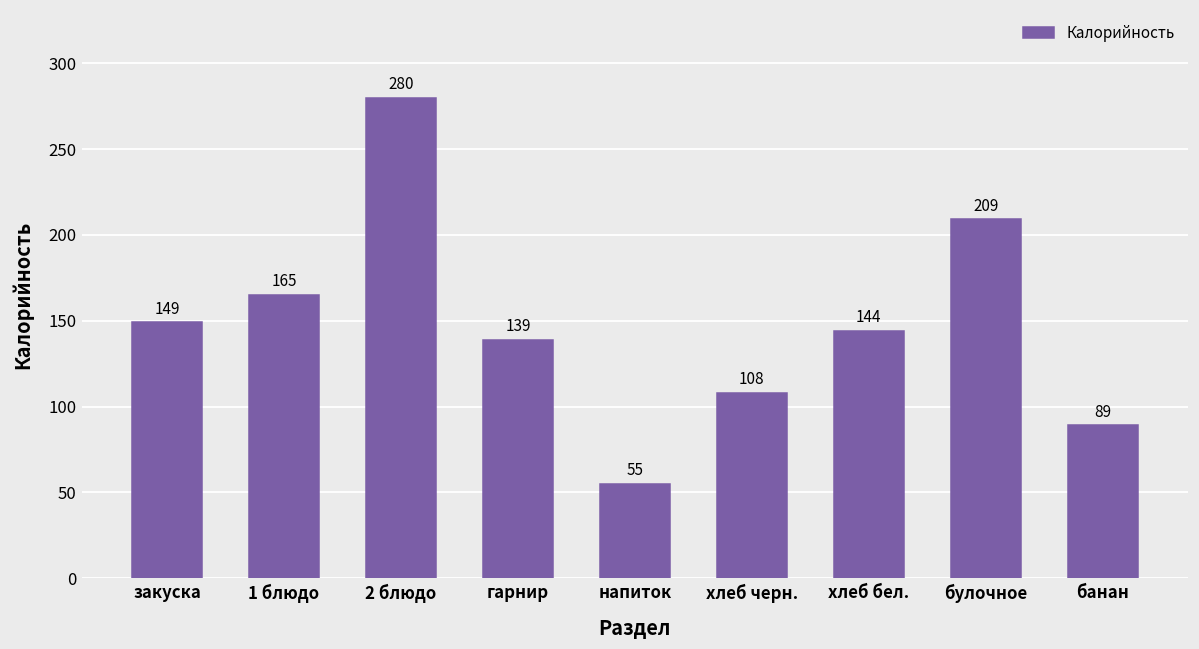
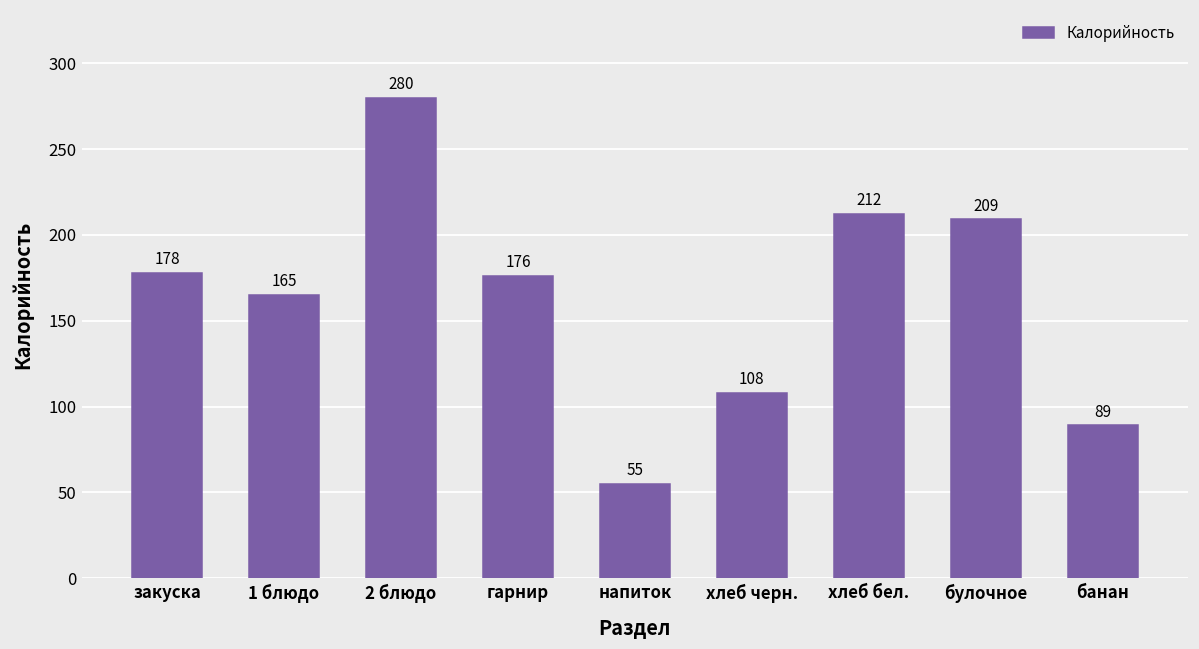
закуска: 149 -> 178
гарнир: 139 -> 176
хлеб бел.: 144 -> 212
